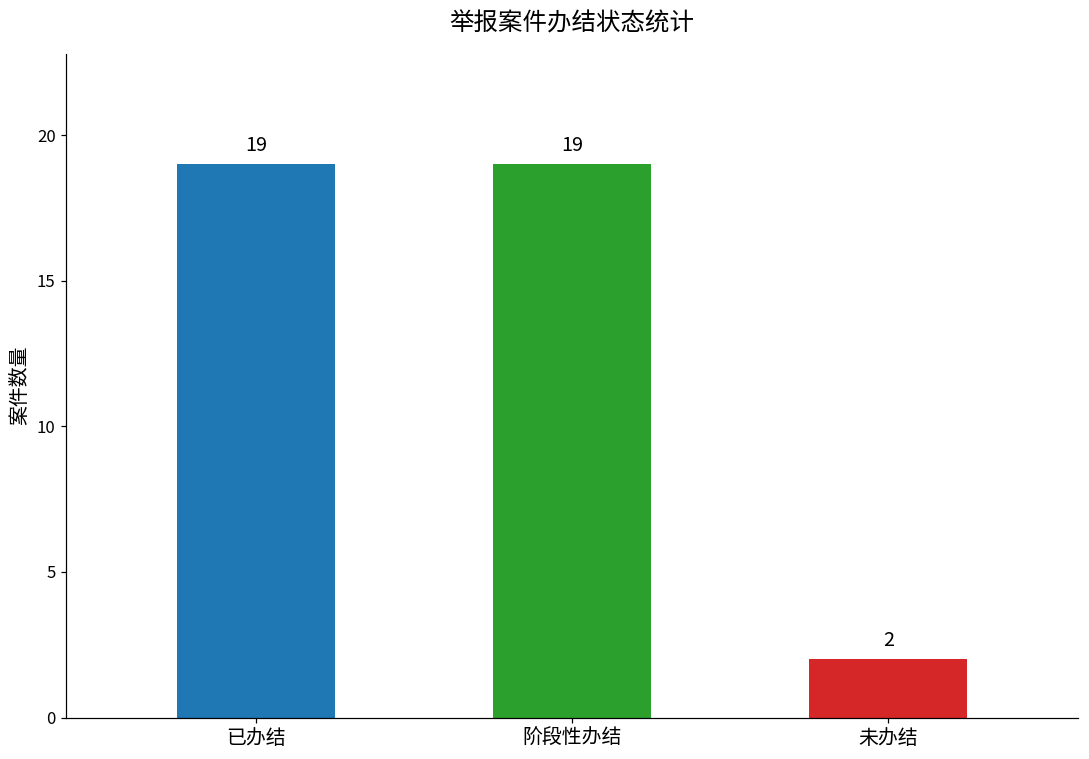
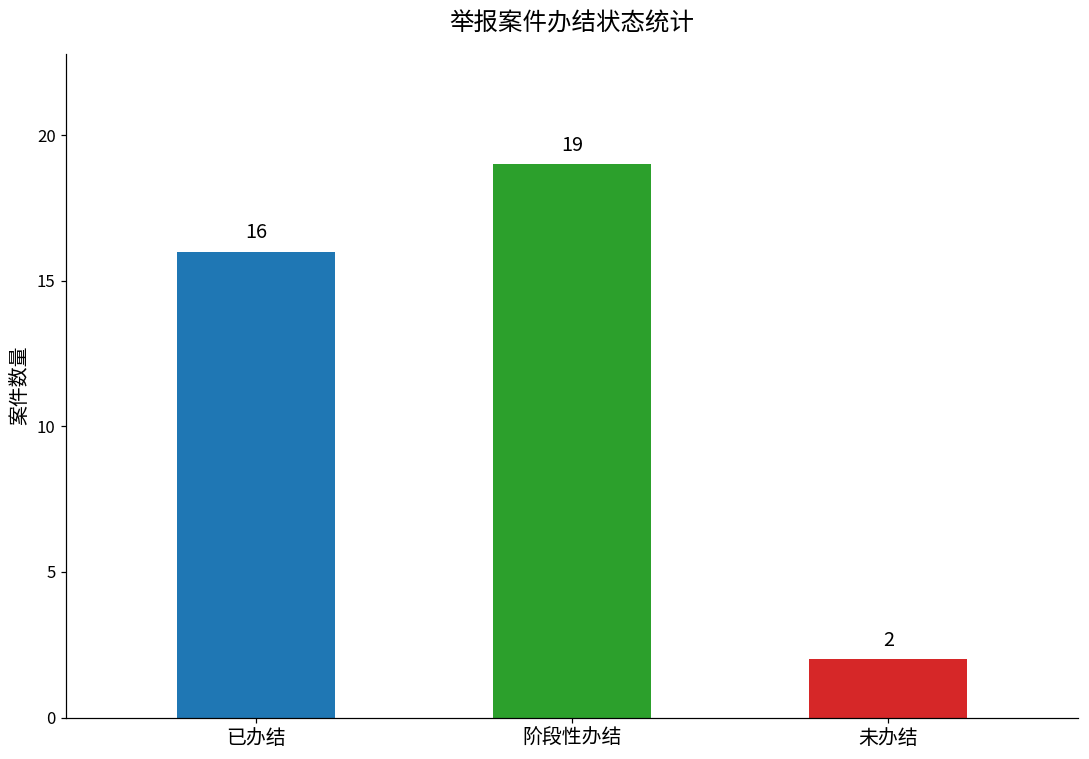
已办结: 19 -> 16
